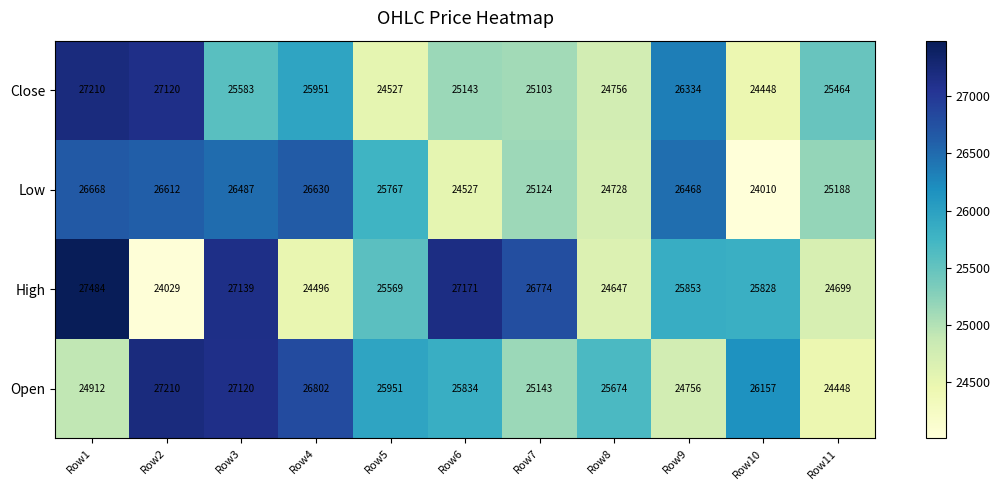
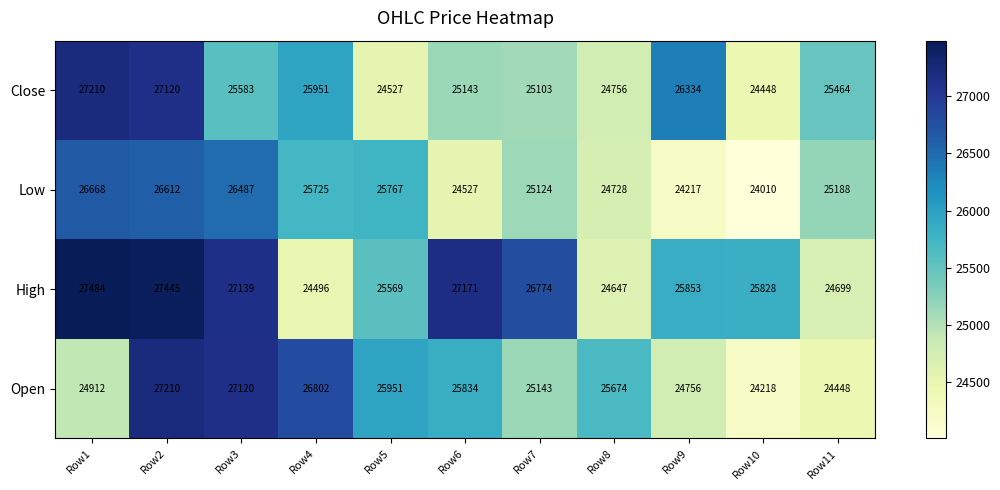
Low, Row4: 26630 -> 25725
Low, Row9: 26468 -> 24217
High, Row2: 24029 -> 27445
Open, Row10: 26157 -> 24218
